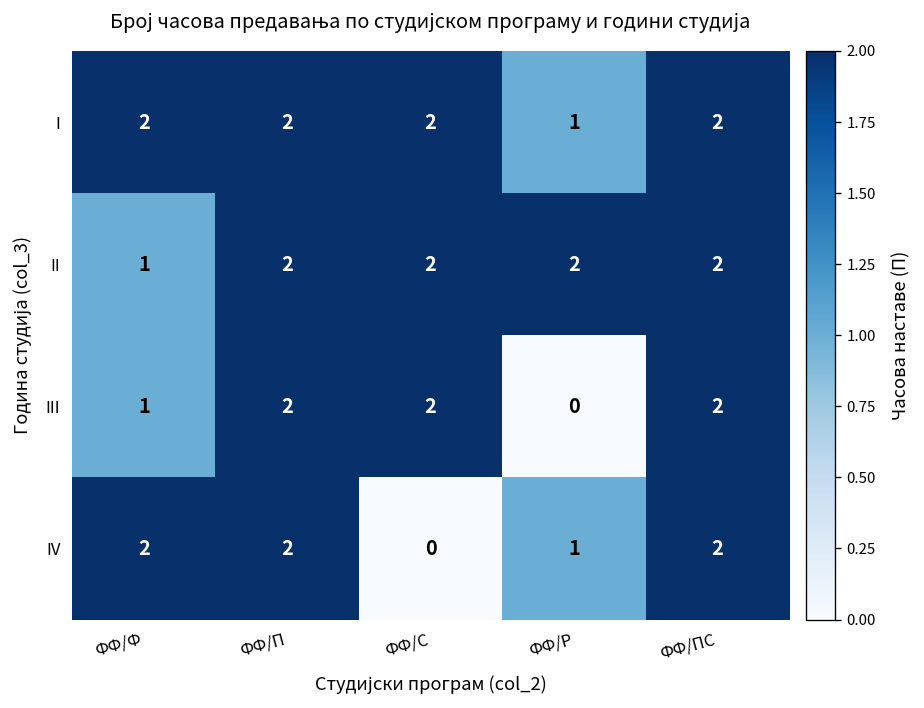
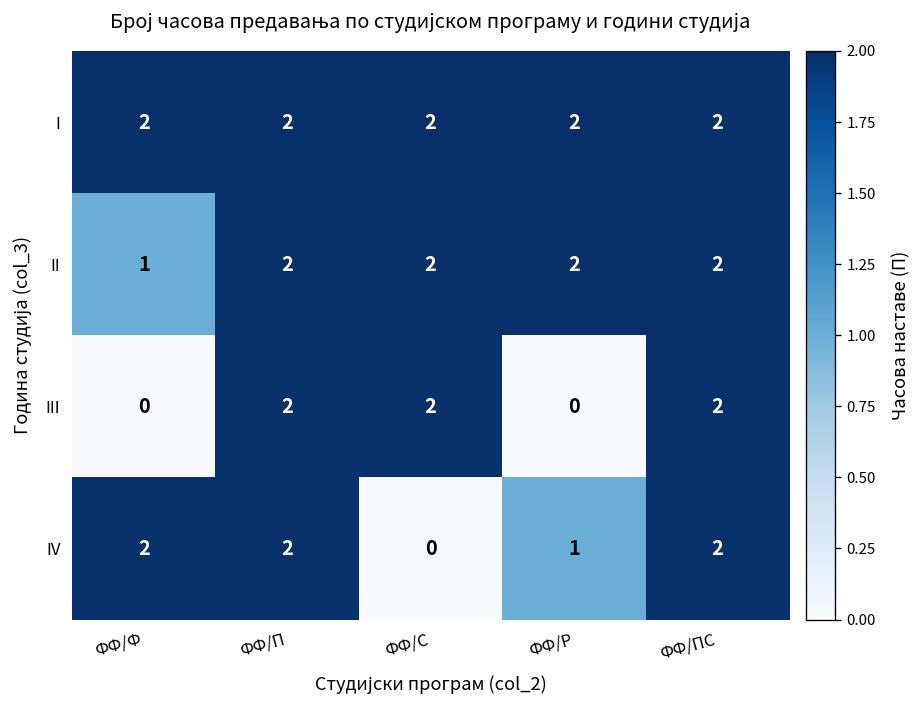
I, ФФ/Р: 1 -> 2
III, ФФ/Ф: 1 -> 0
